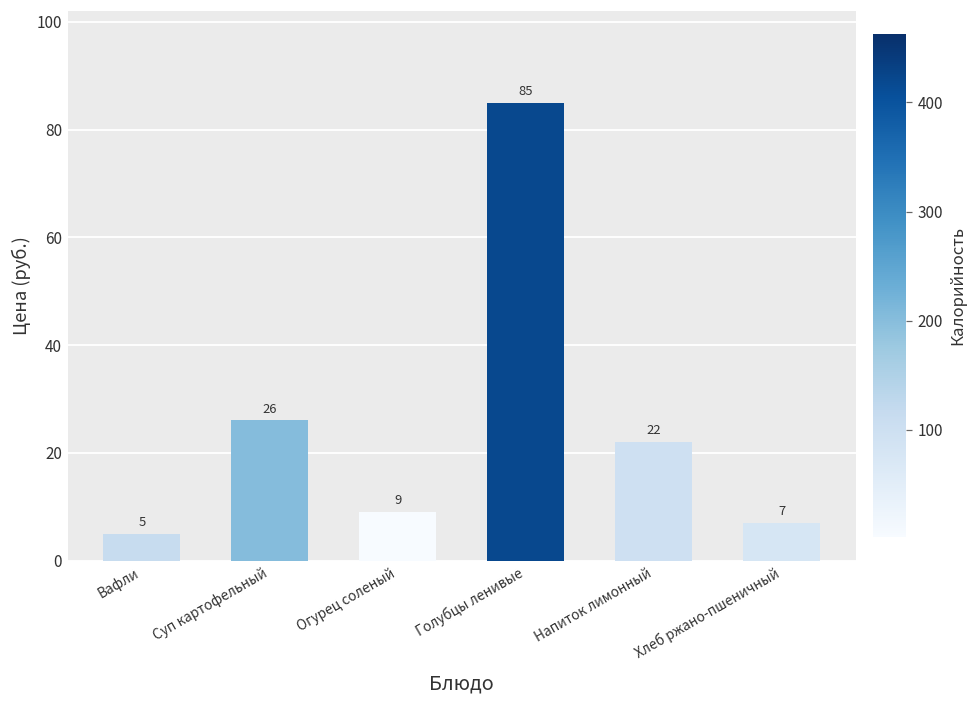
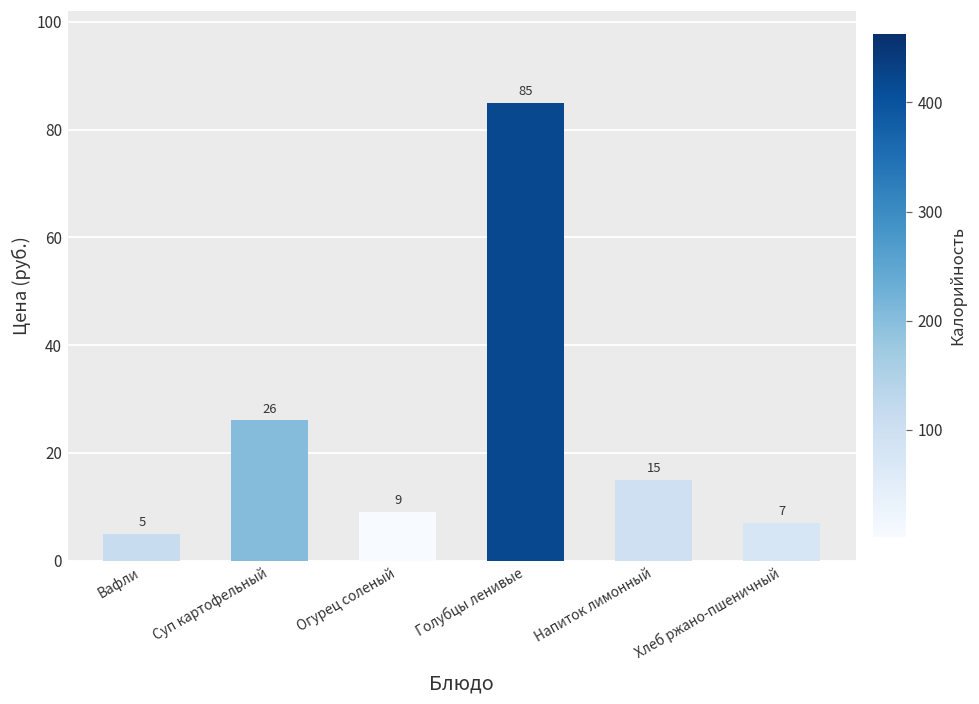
Напиток лимонный: 22 -> 15
